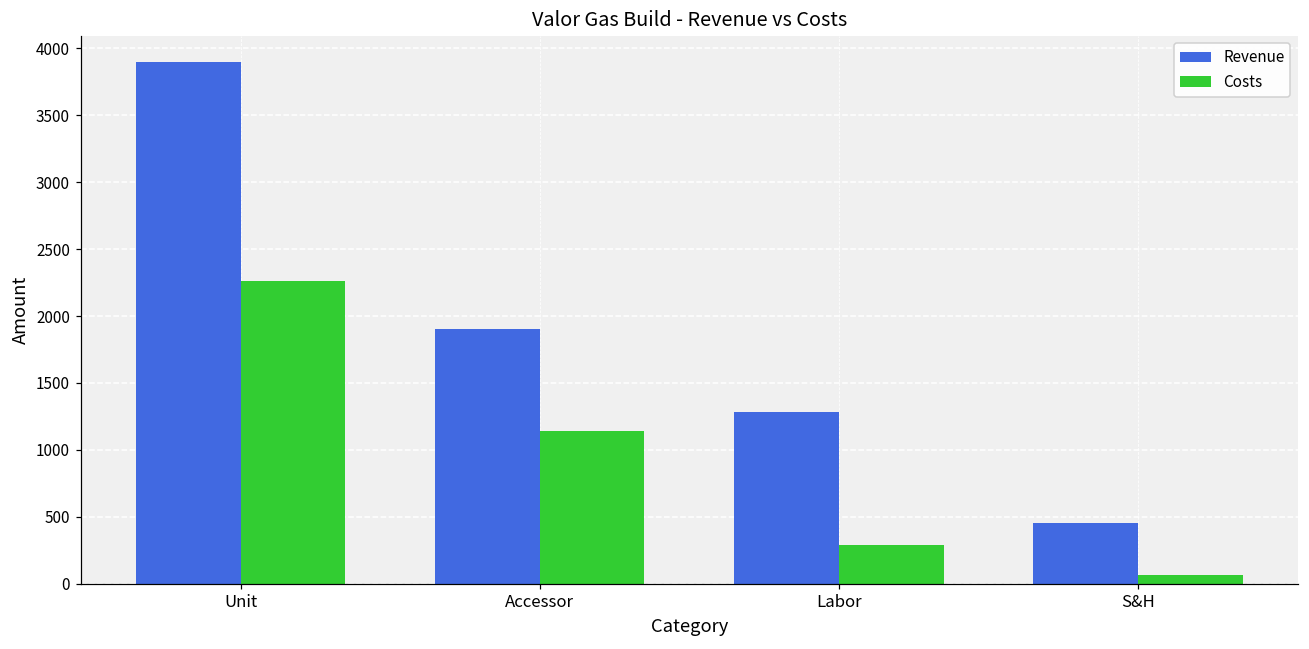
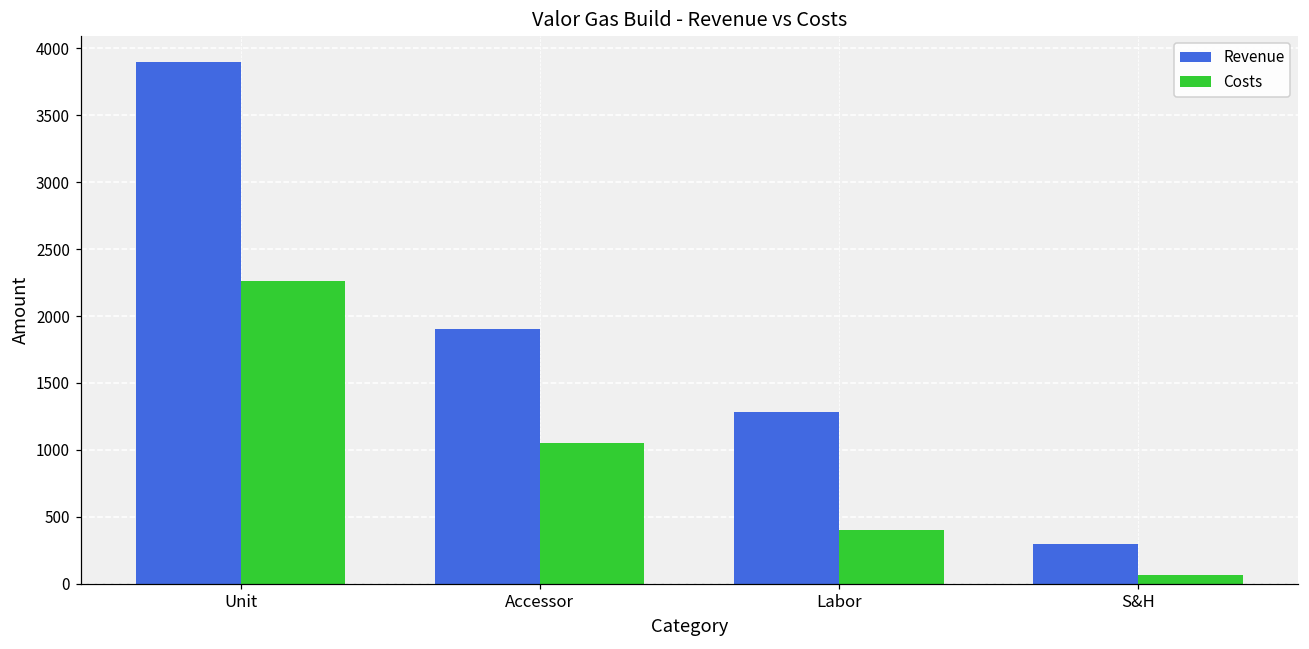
Costs, Accessor: 1140 -> 1050
Costs, Labor: 290 -> 400
Revenue, S&H: 460 -> 300
